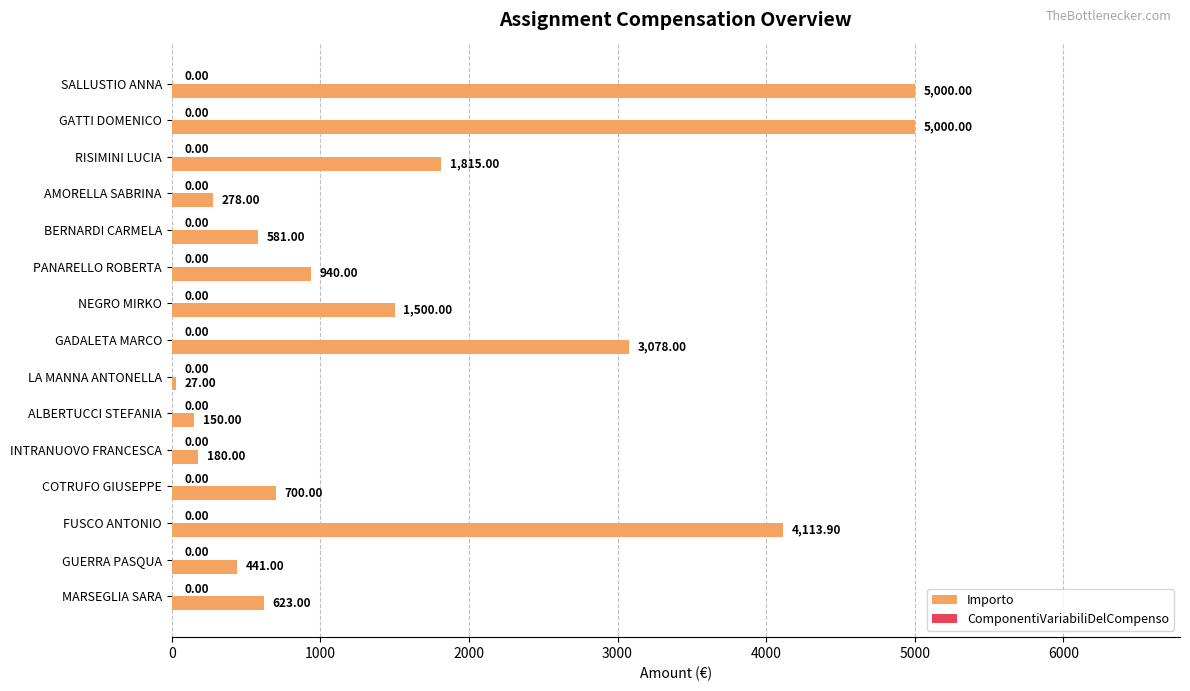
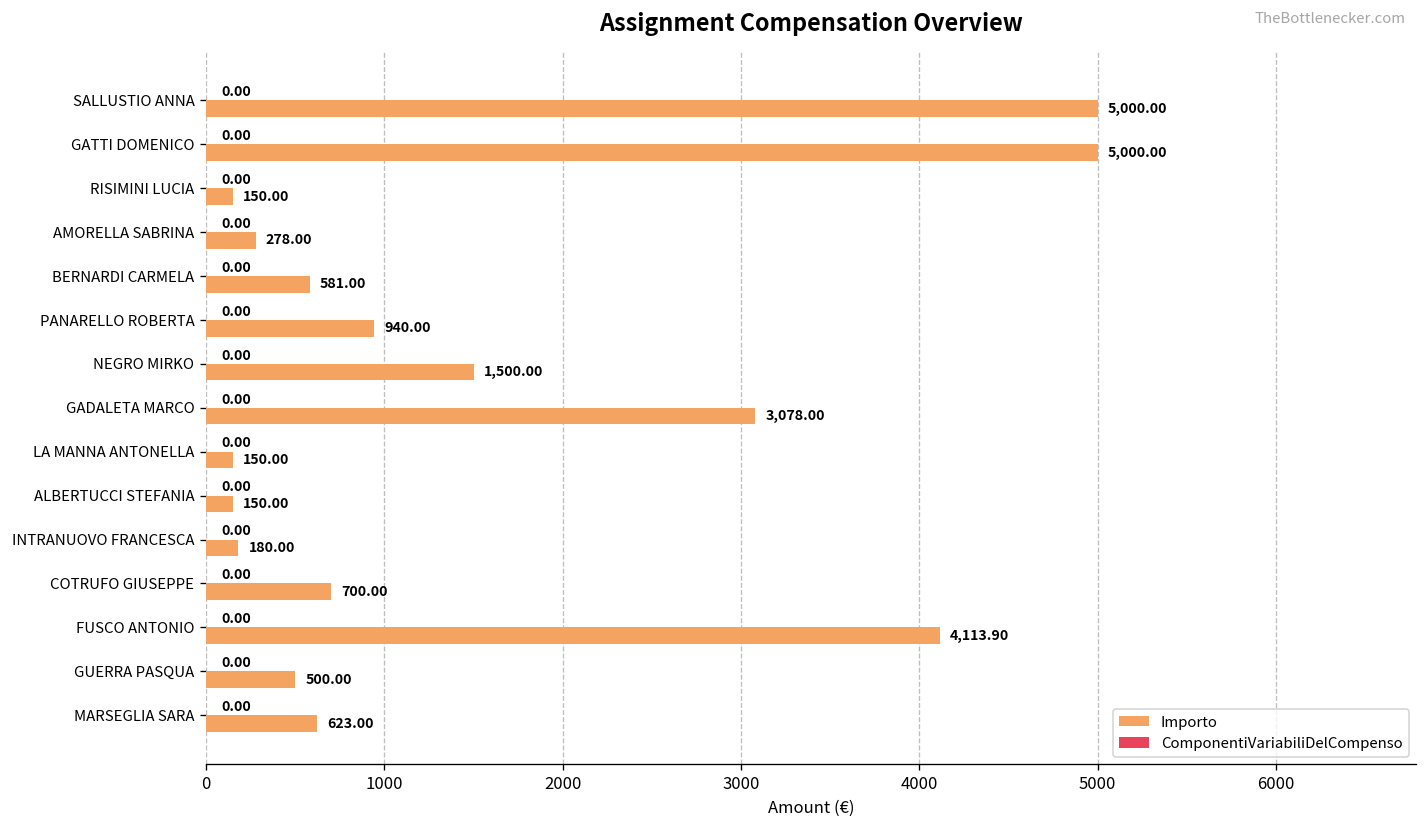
Importo, RISIMINI LUCIA: 1,815.00 -> 150.00
Importo, LA MANNA ANTONELLA: 27.00 -> 150.00
Importo, GUERRA PASQUA: 441.00 -> 500.00
